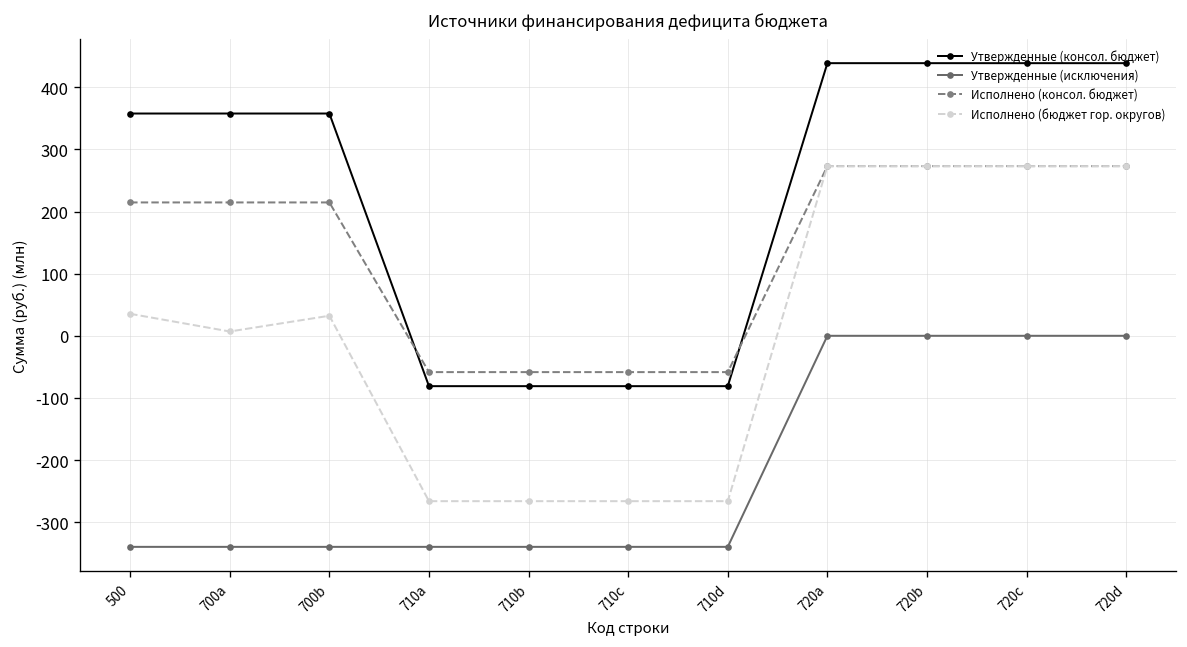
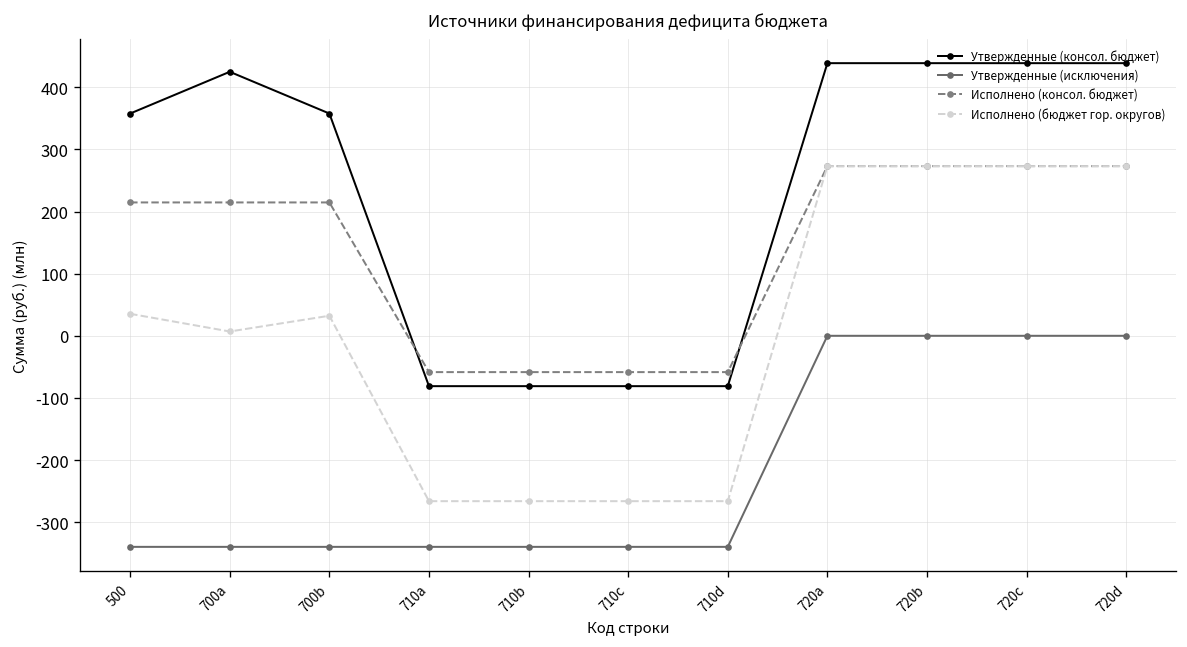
Утвержденные (консол. бюджет), 700a: 360 -> 430
